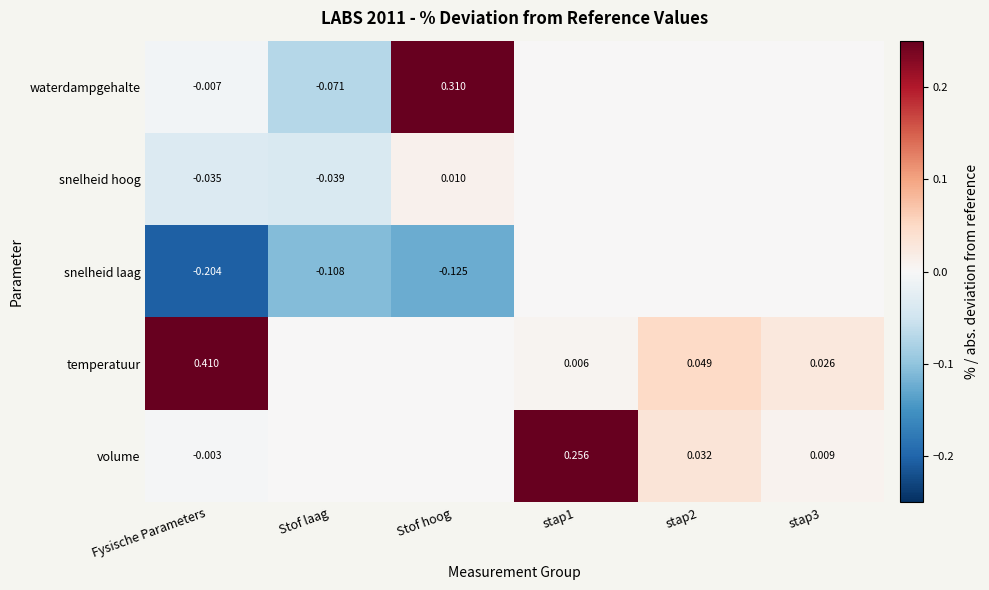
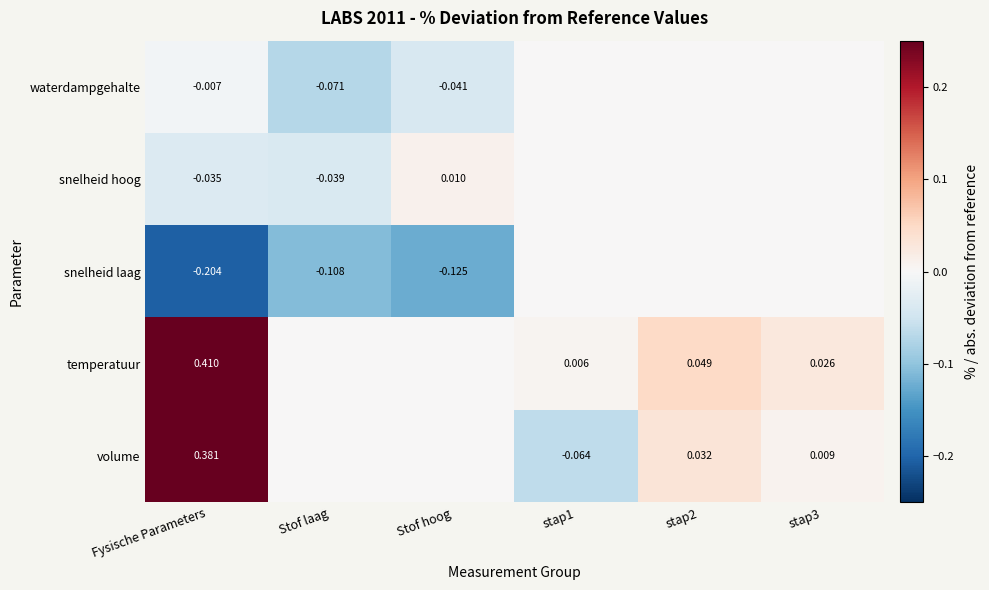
waterdampgehalte, Stof hoog: 0.310 -> -0.041
volume, Fysische Parameters: -0.003 -> 0.381
volume, stap1: 0.256 -> -0.064
